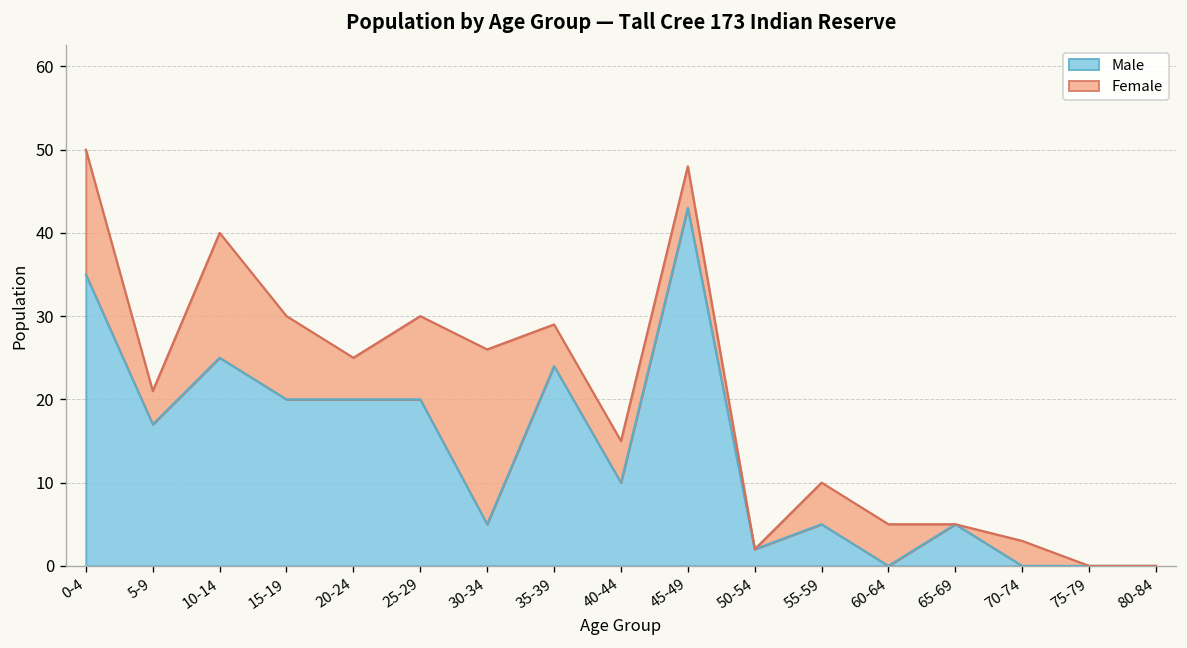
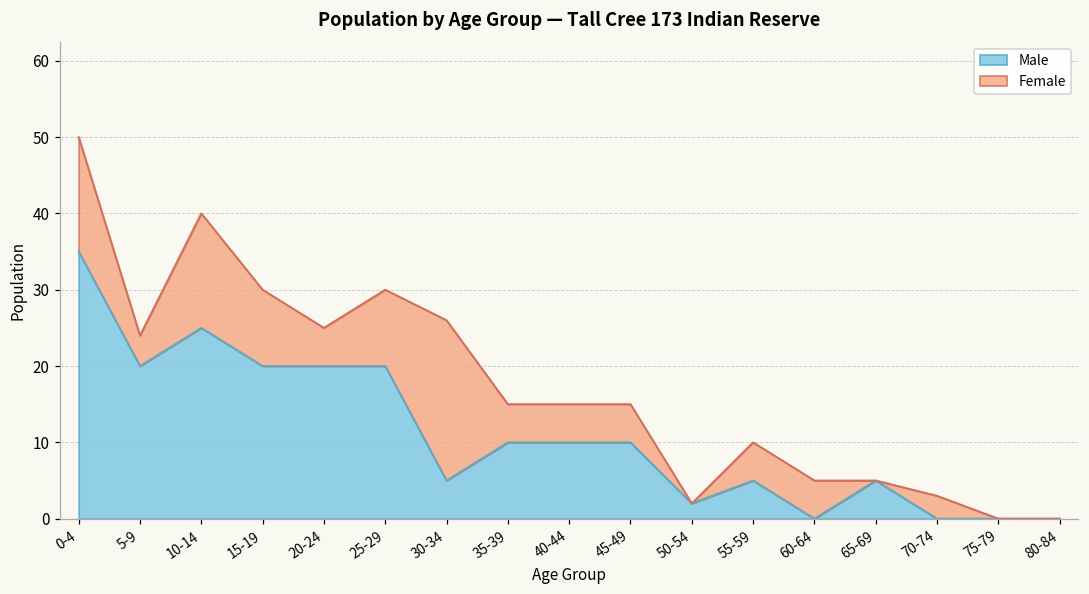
Male, 5-9: 17 -> 20
Male, 35-39: 24 -> 10
Male, 45-49: 43 -> 10
